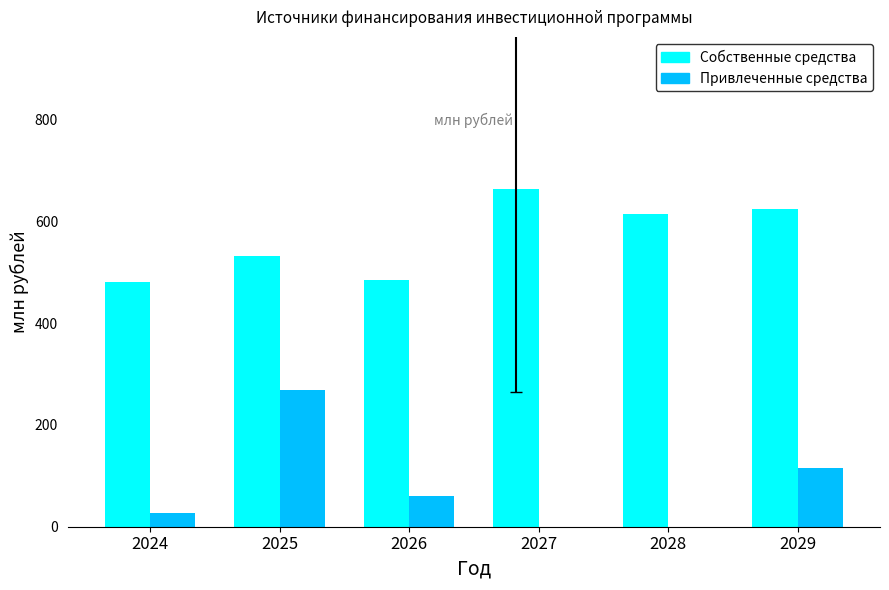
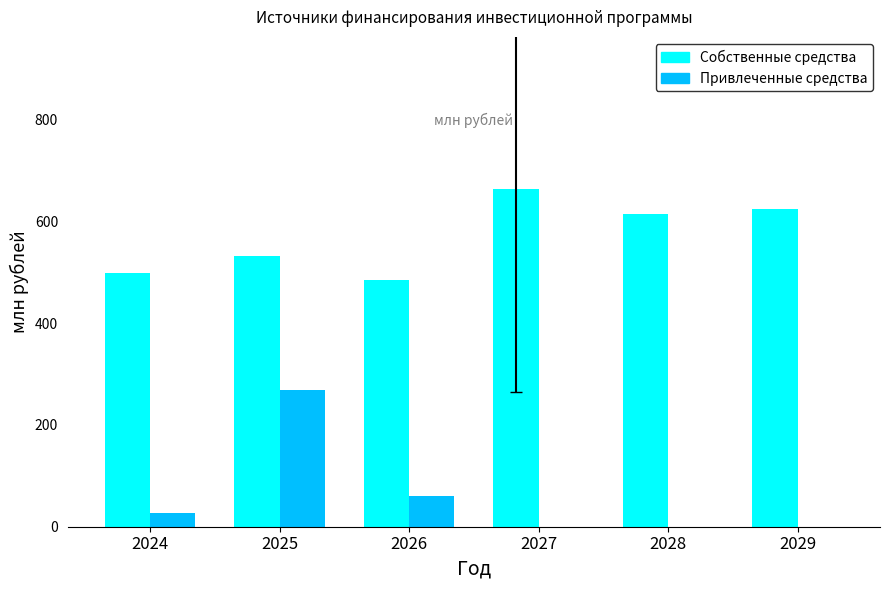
Собственные средства, 2024: 480 -> 500
Привлеченные средства, 2029: 110 -> 0
